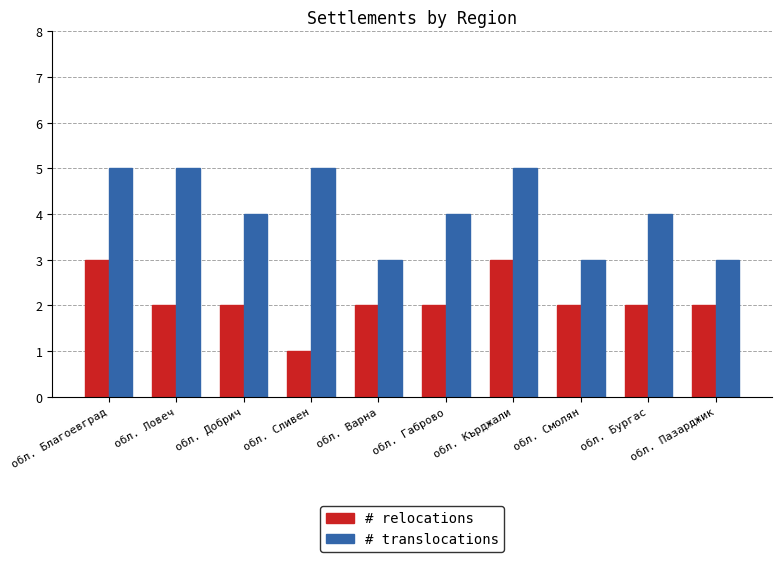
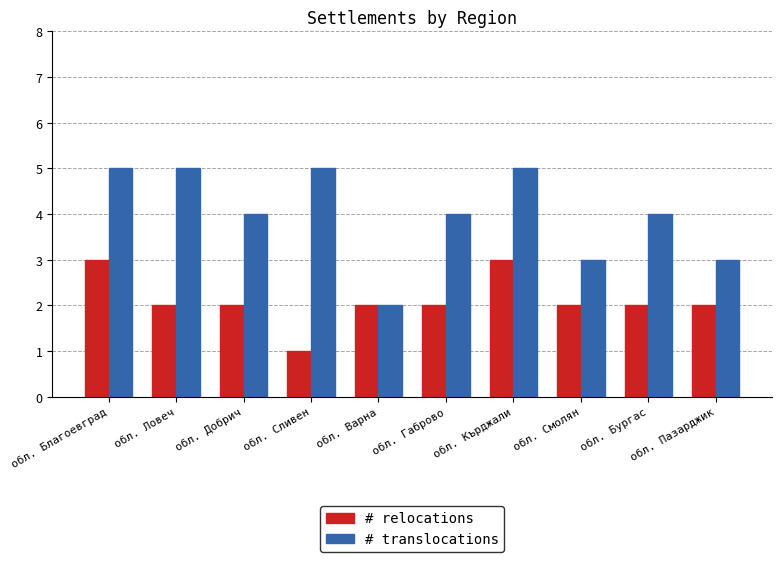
# translocations, обл. Варна: 3 -> 2
